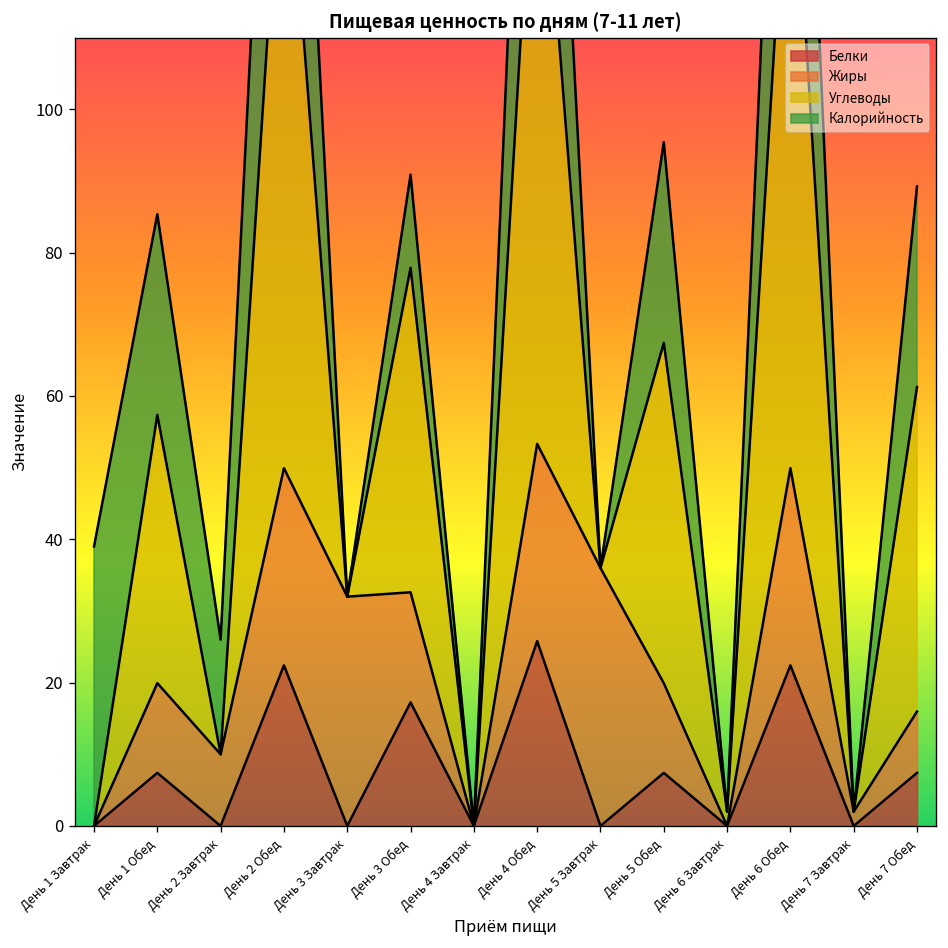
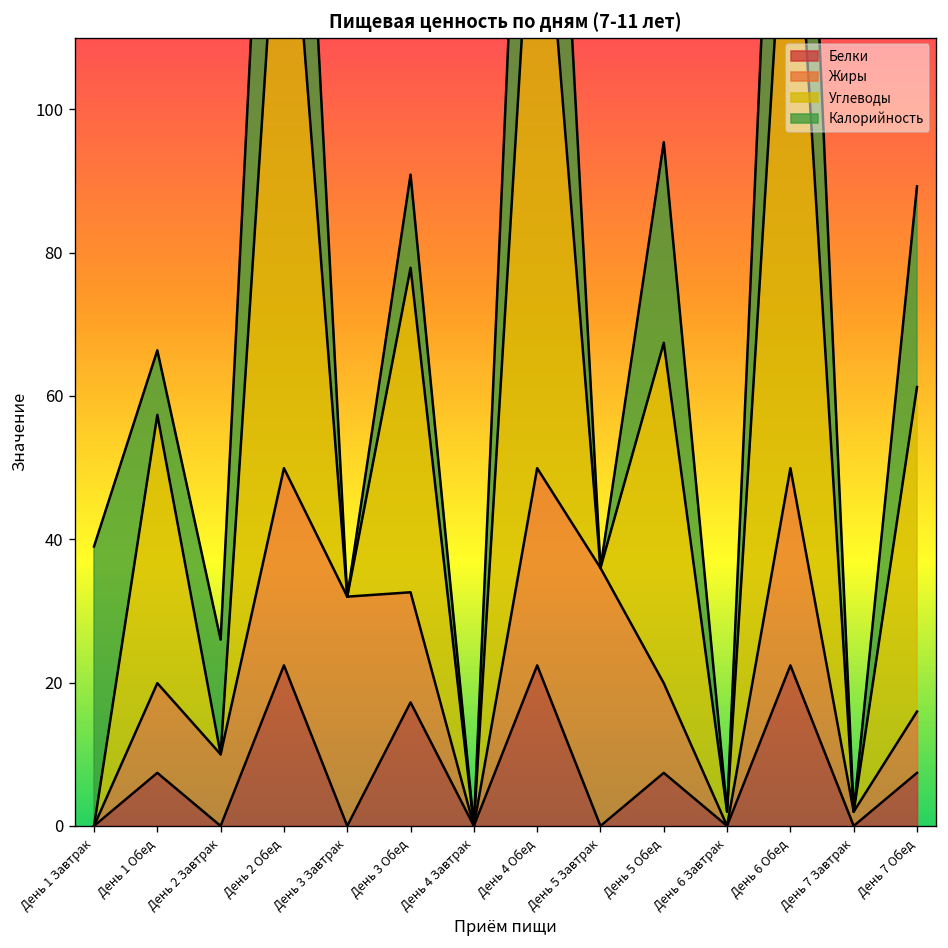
Калорийность, День 1 Обед: 28 -> 9
Белки, День 4 Обед: 26 -> 22
